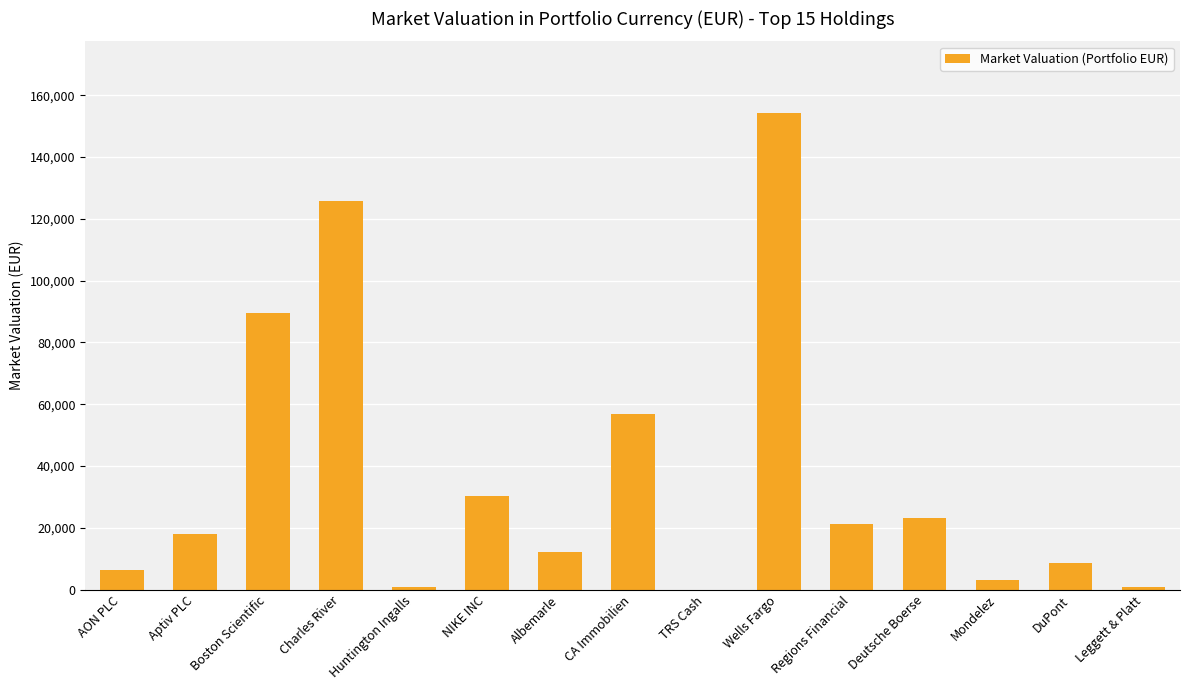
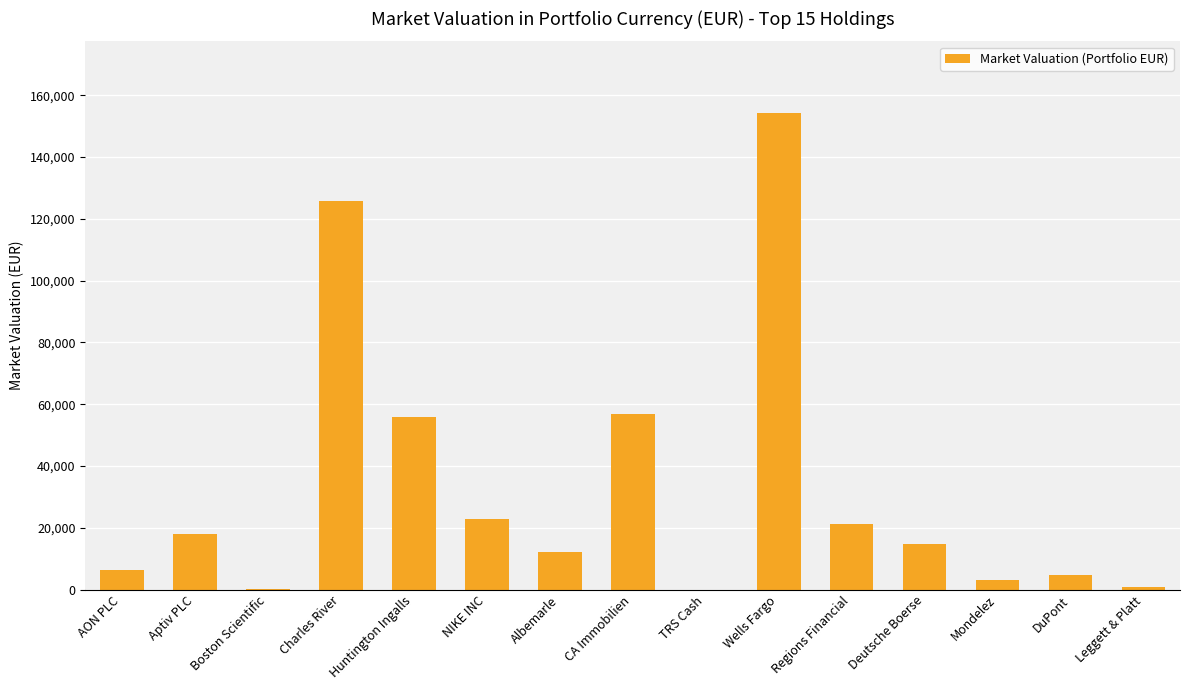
Boston Scientific: 90,000 -> 0
Huntington Ingalls: 1,000 -> 56,000
NIKE INC: 30,000 -> 23,000
Deutsche Boerse: 23,000 -> 15,000
DuPont: 9,000 -> 5,000
